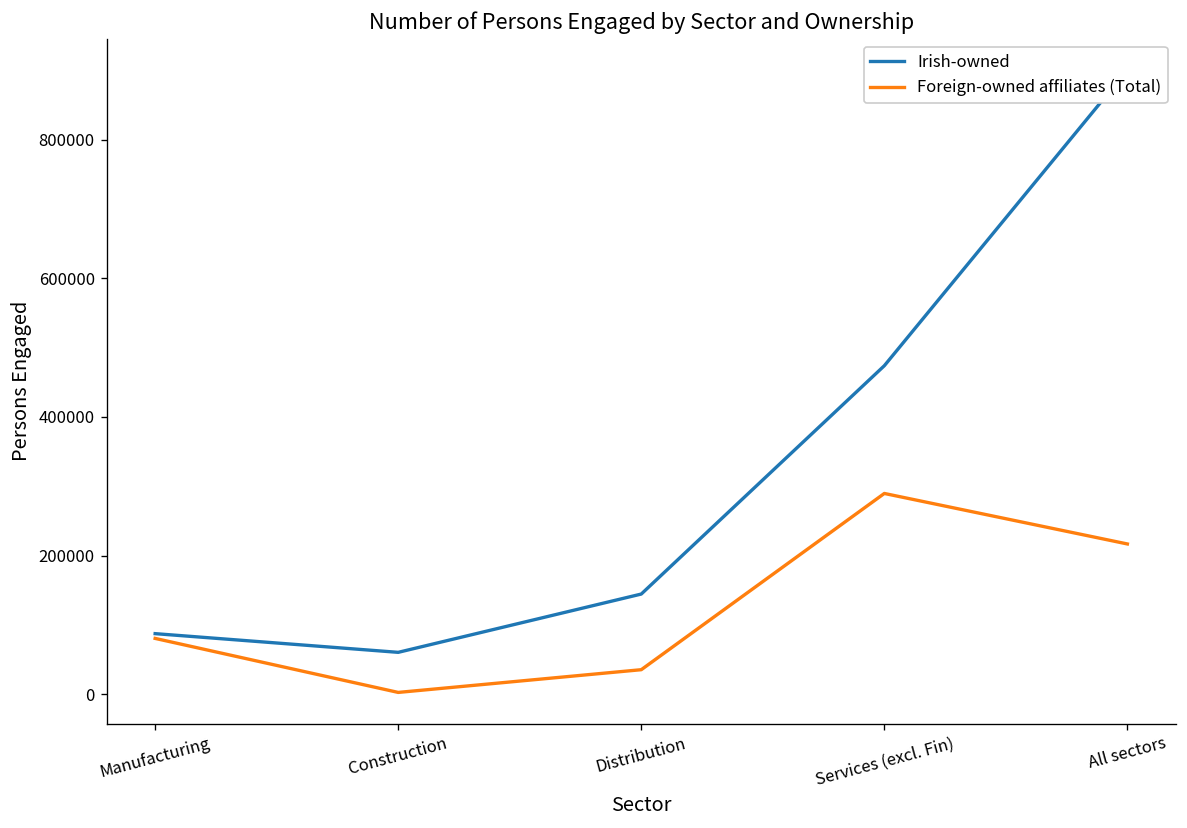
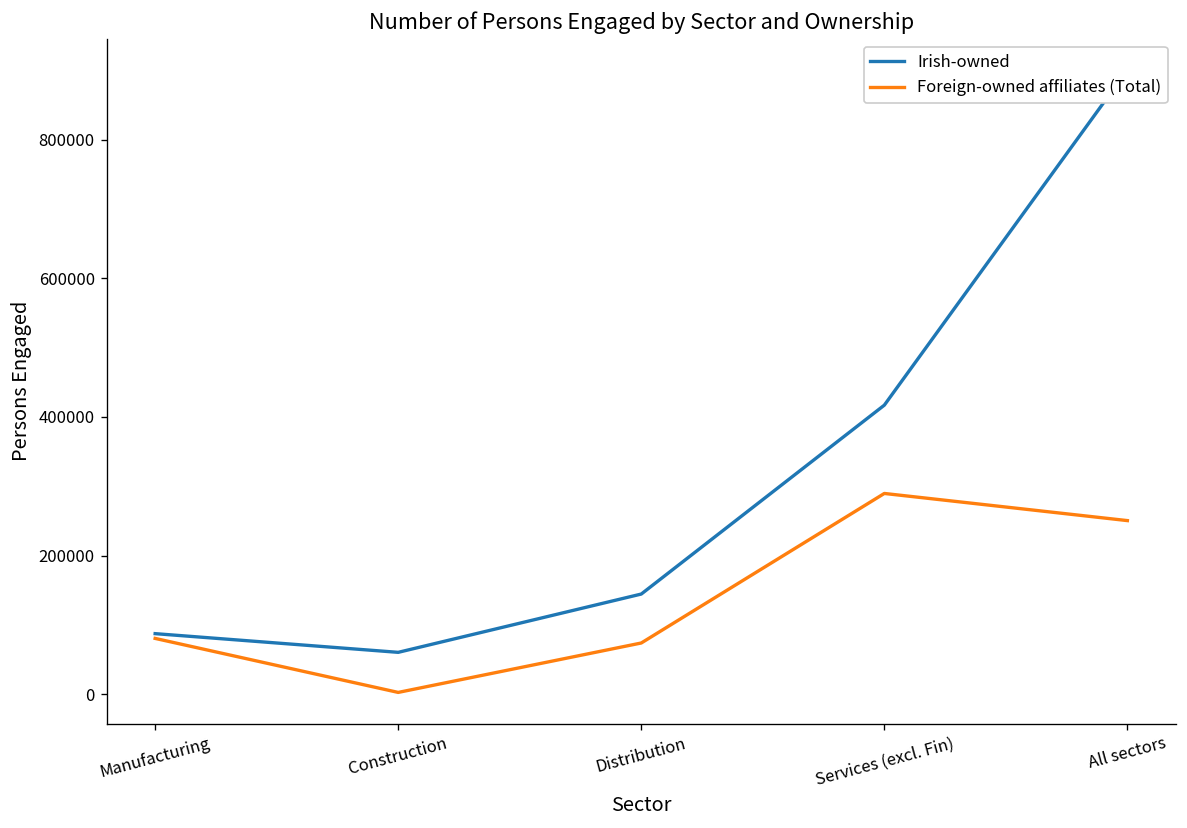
Foreign-owned affiliates (Total), Distribution: 40000 -> 70000
Irish-owned, Services (excl. Fin): 470000 -> 420000
Foreign-owned affiliates (Total), All sectors: 220000 -> 250000
